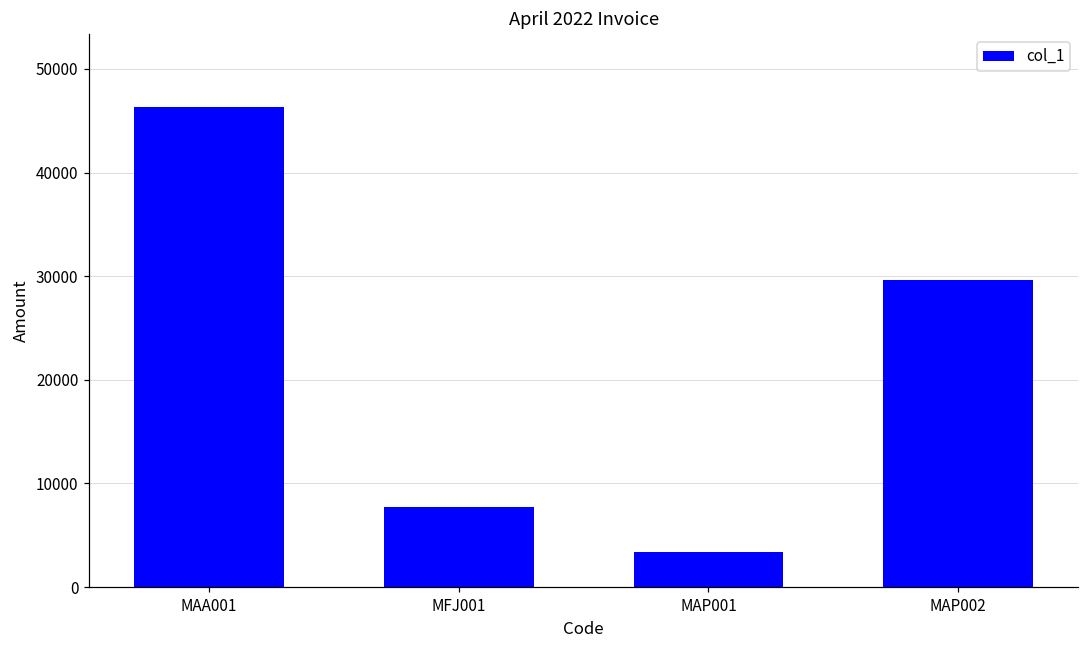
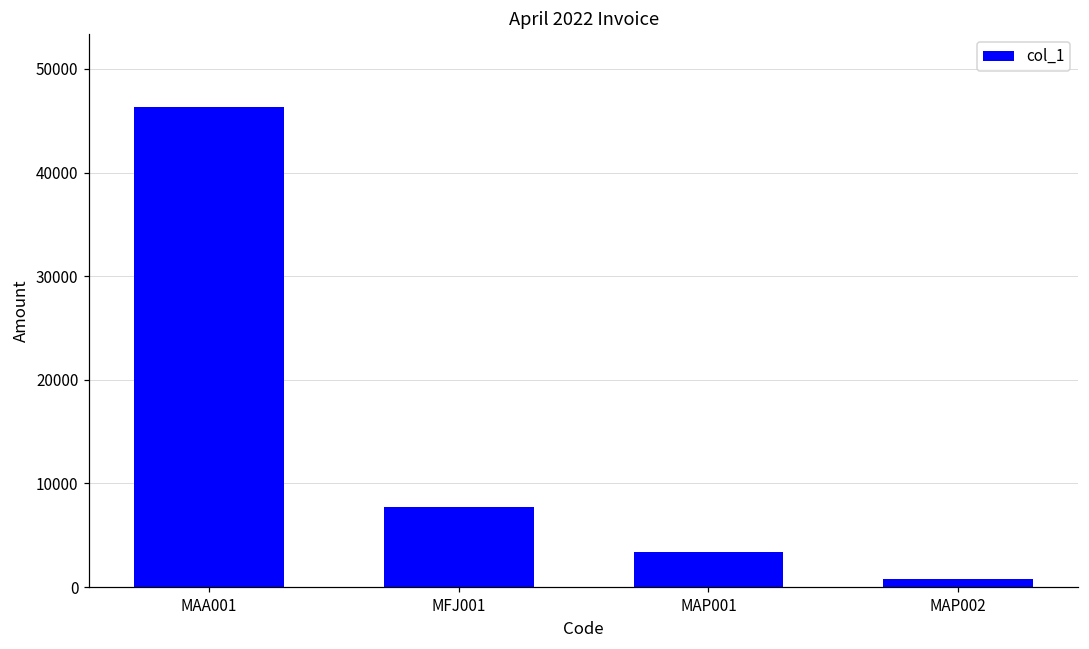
MAP002: 30000 -> 1000
